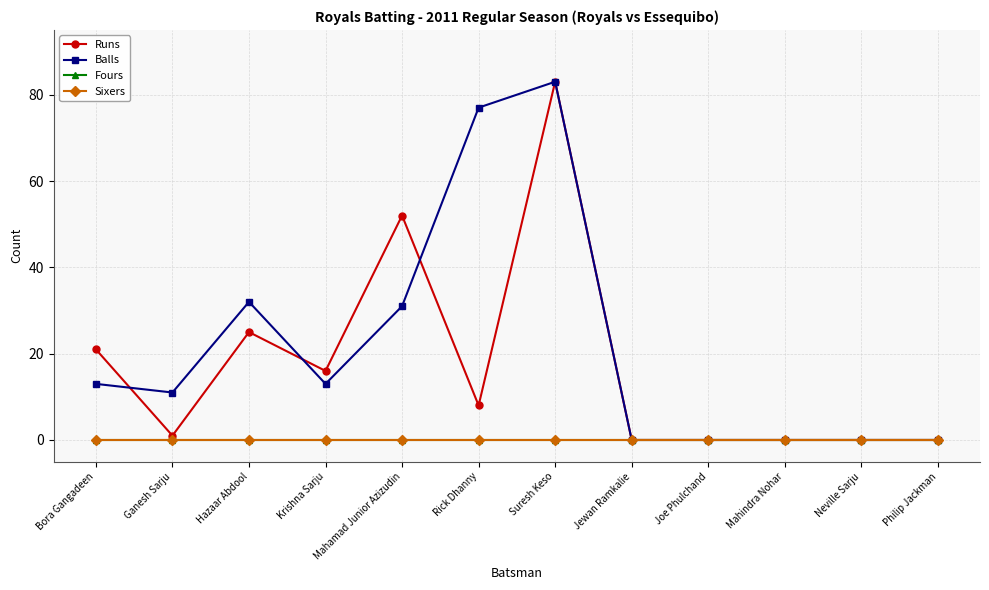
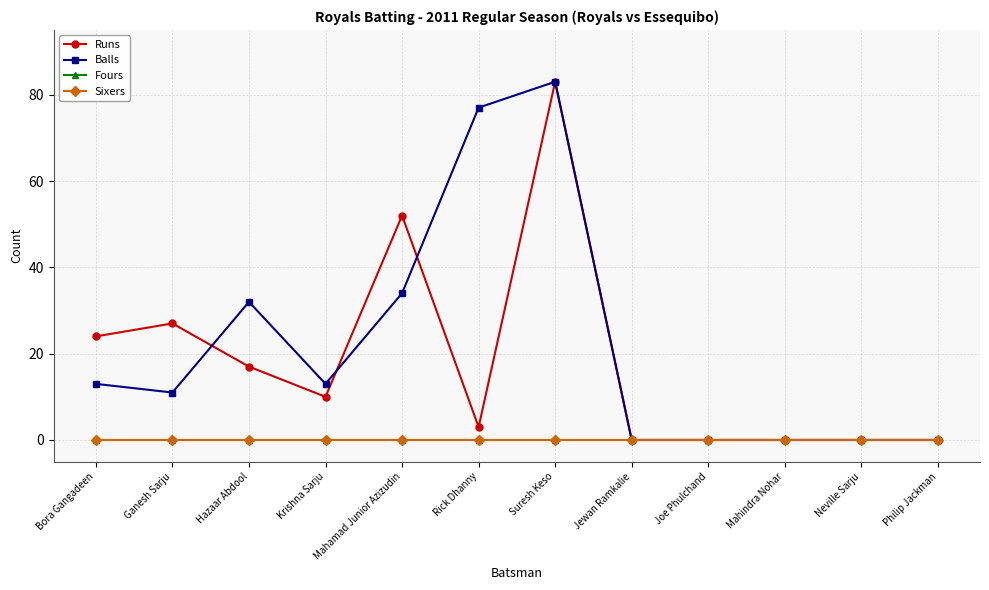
Runs, Bora Gangadeen: 21 -> 24
Runs, Ganesh Sarju: 1 -> 27
Runs, Hazaar Abdool: 25 -> 17
Runs, Krishna Sarju: 16 -> 10
Balls, Mahamad Junior Azizudin: 31 -> 34
Runs, Rick Dhanny: 8 -> 3
